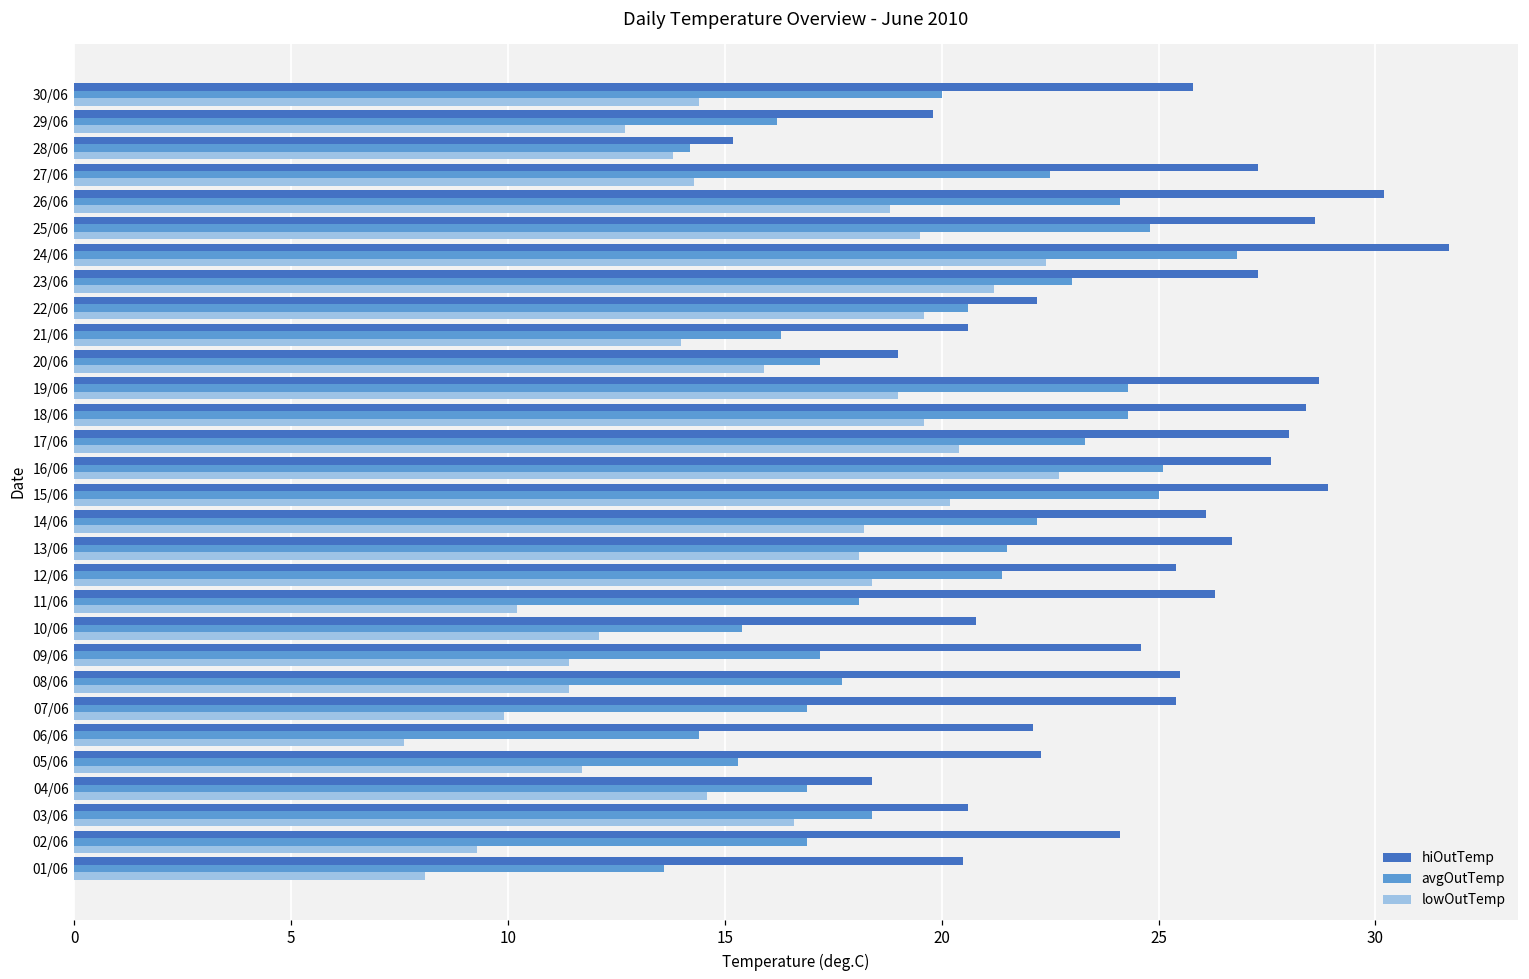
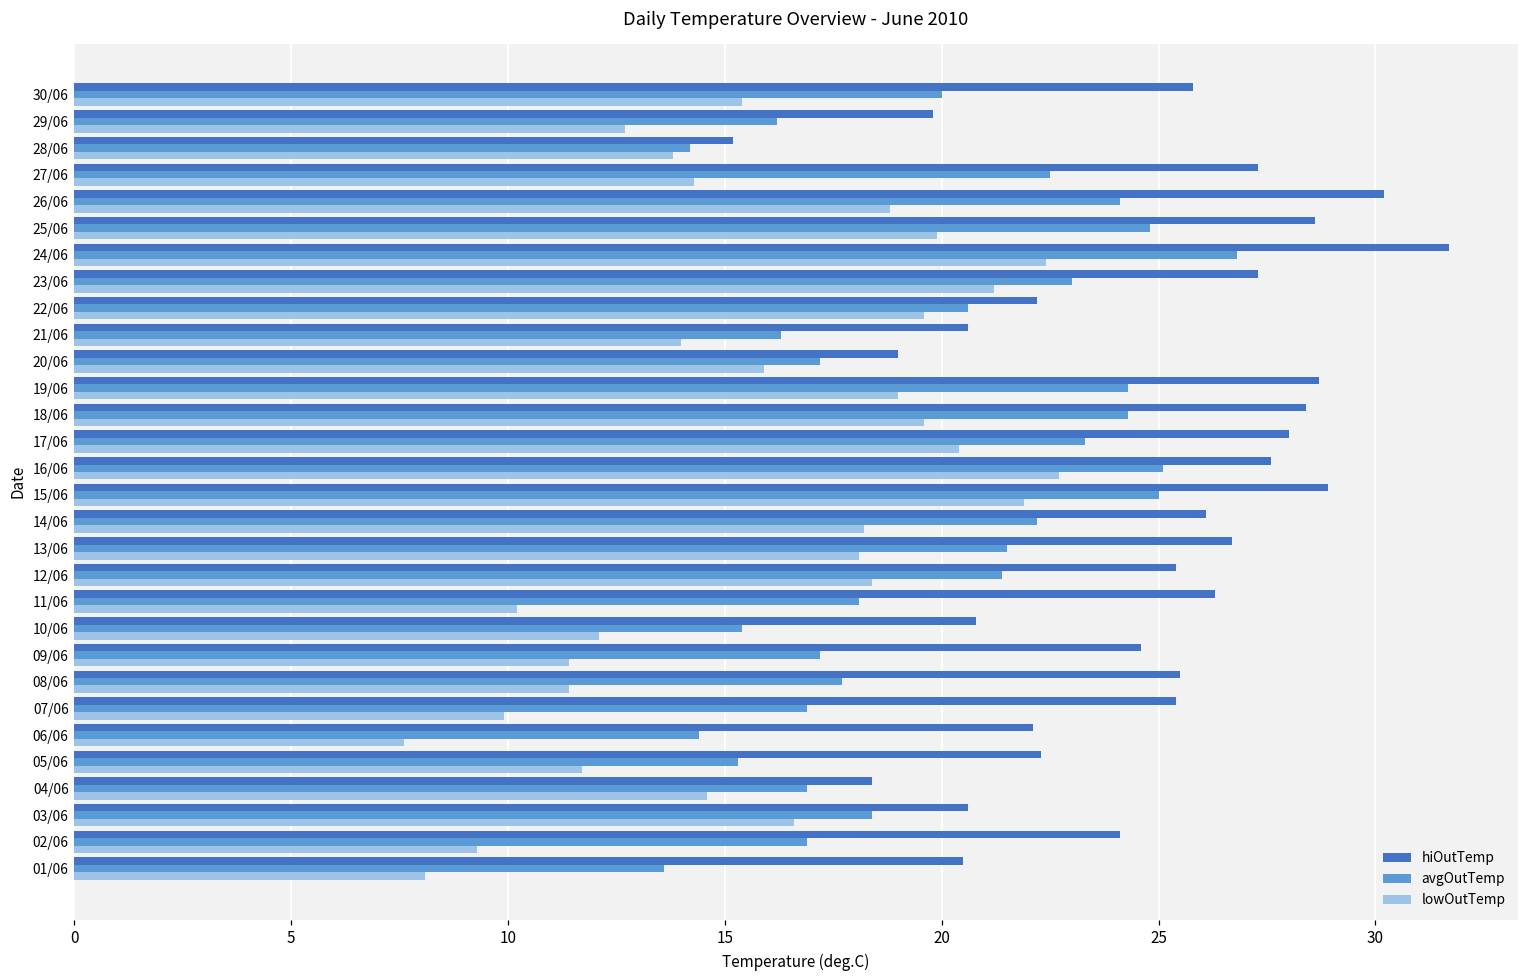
lowOutTemp, 30/06: 14.4 -> 15.4
lowOutTemp, 25/06: 19.5 -> 19.9
lowOutTemp, 15/06: 20.2 -> 21.9
